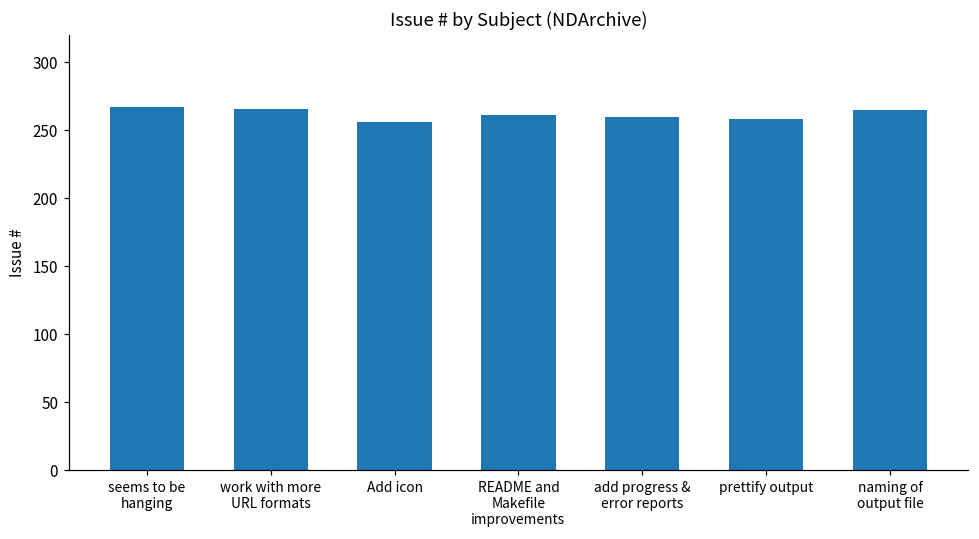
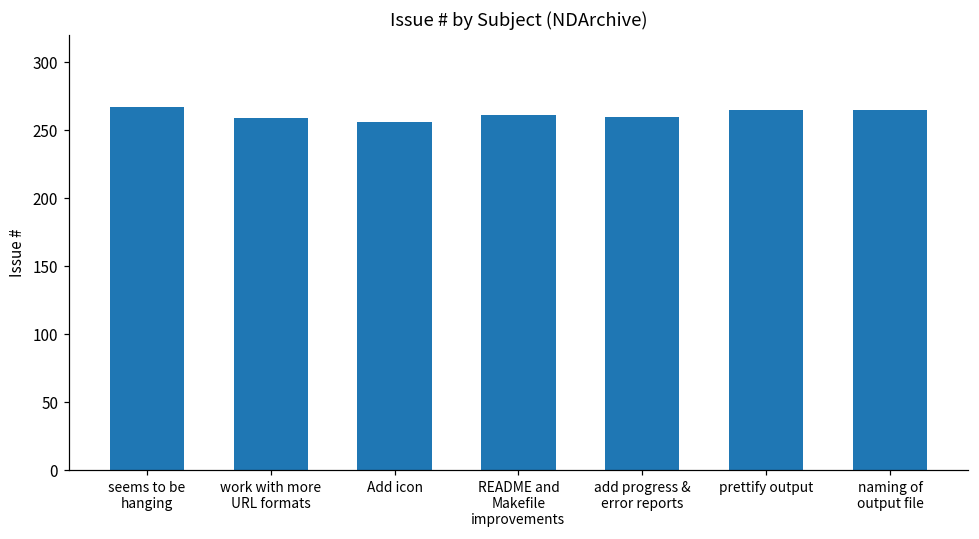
work with more URL formats: 266 -> 259
prettify output: 258 -> 265
